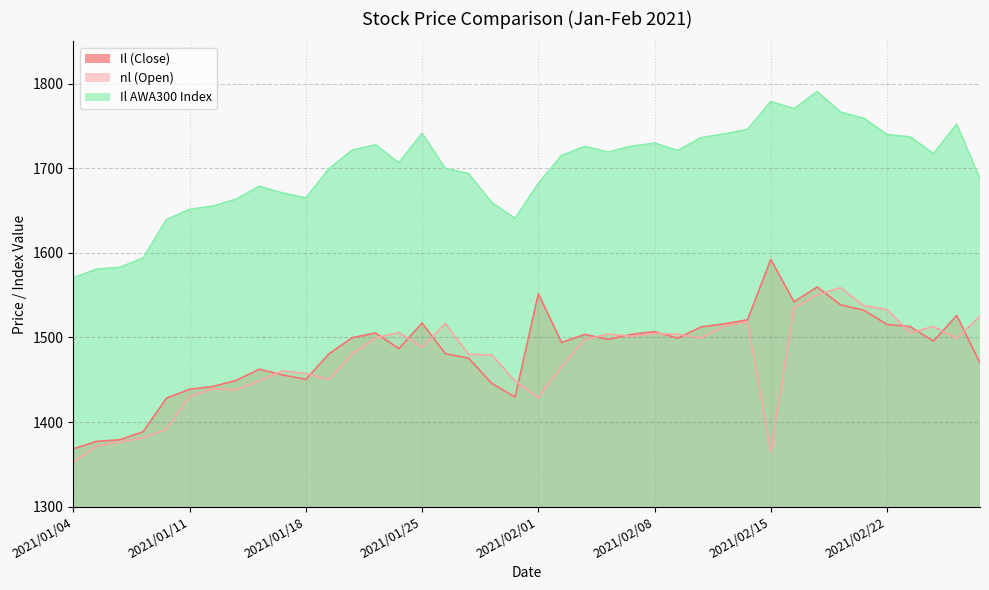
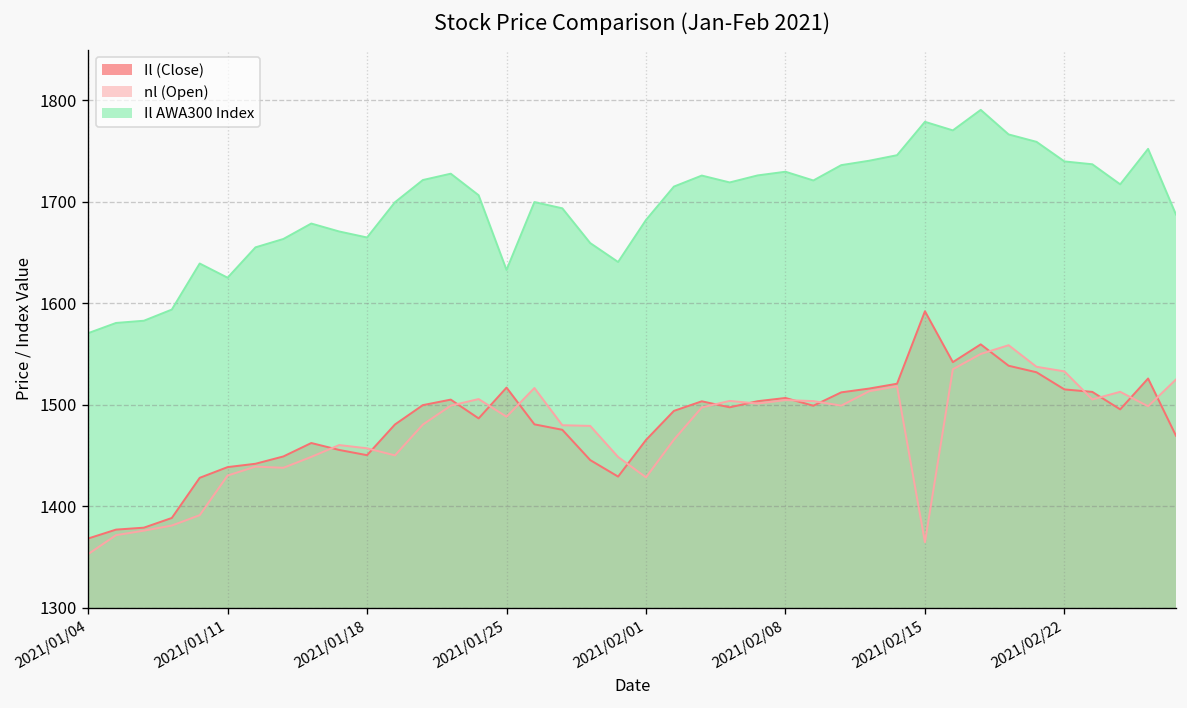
Il AWA300 Index, 2021/01/11: 1650 -> 1630
Il AWA300 Index, 2021/01/25: 1740 -> 1630
Il (Close), 2021/02/01: 1550 -> 1470
